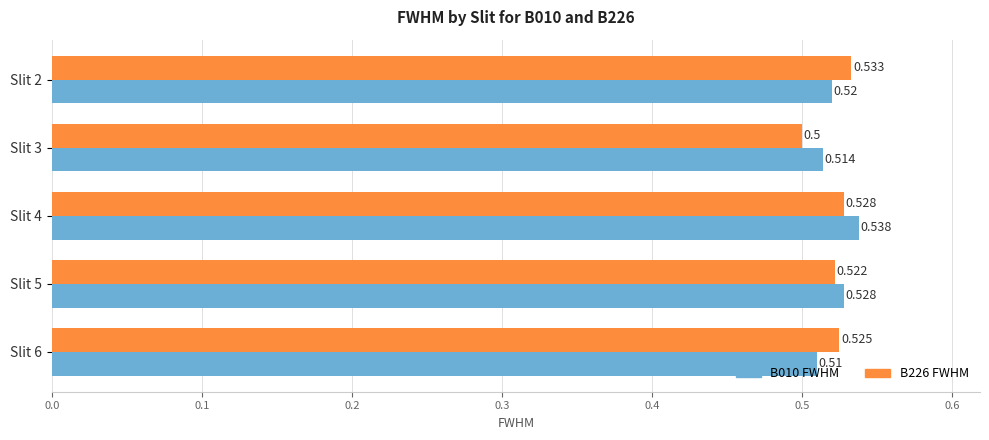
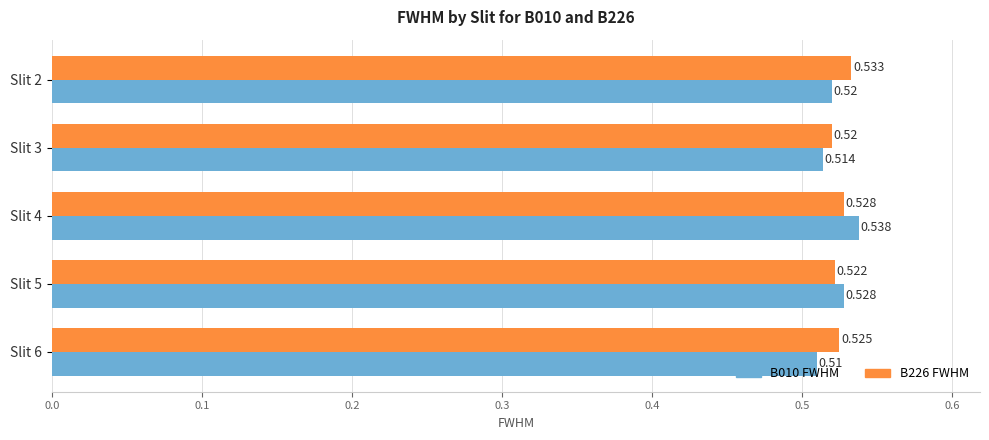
B226 FWHM, Slit 3: 0.5 -> 0.52
